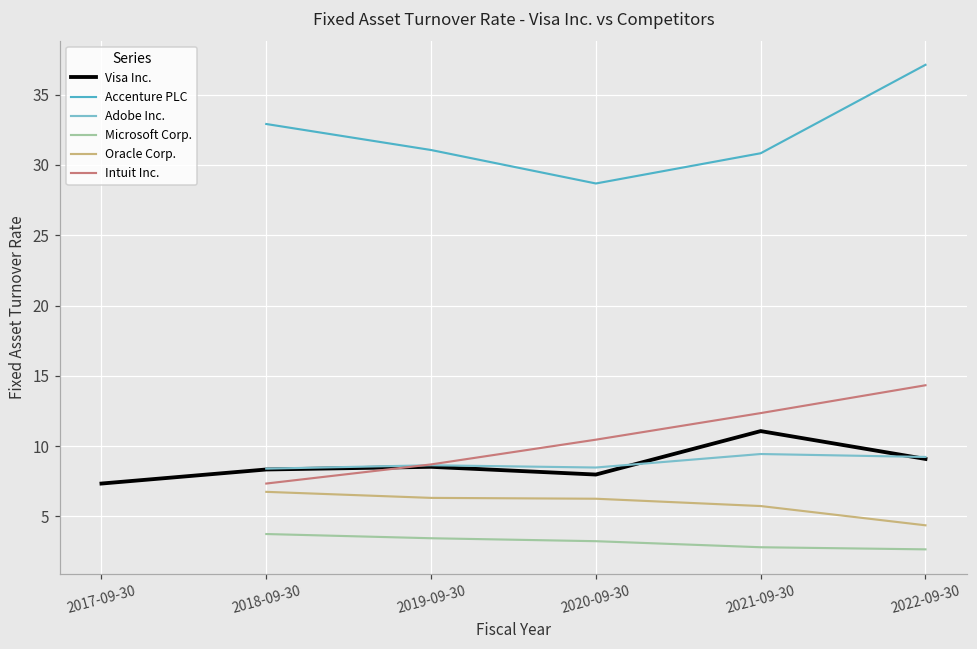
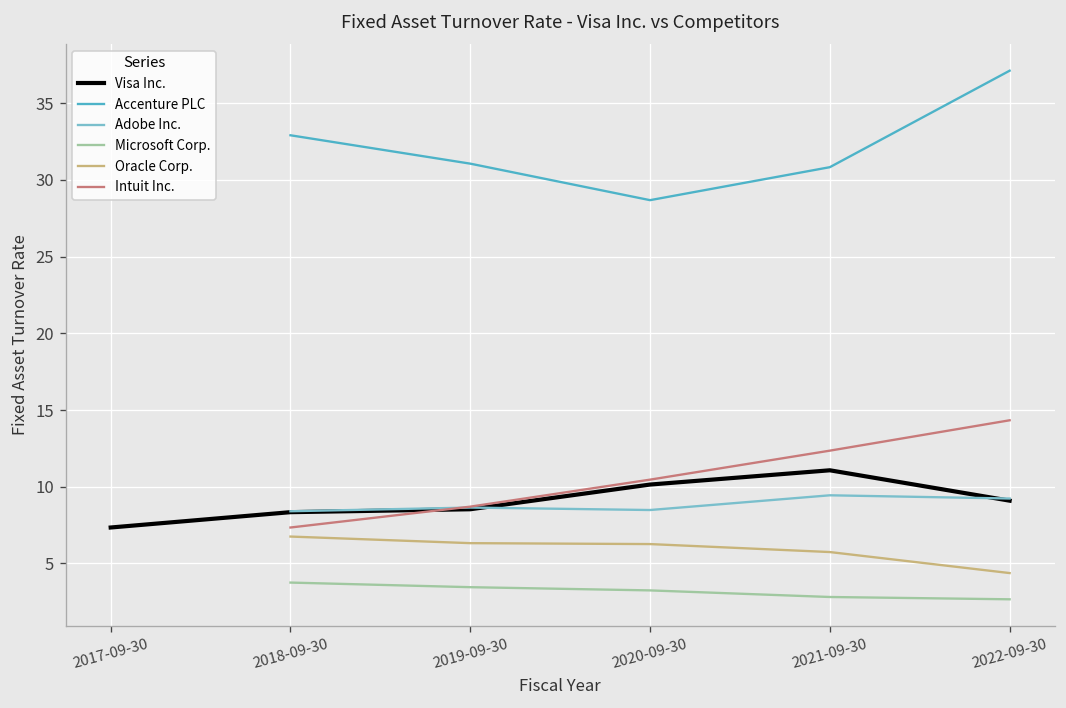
Visa Inc., 2020-09-30: 8.0 -> 10.1
